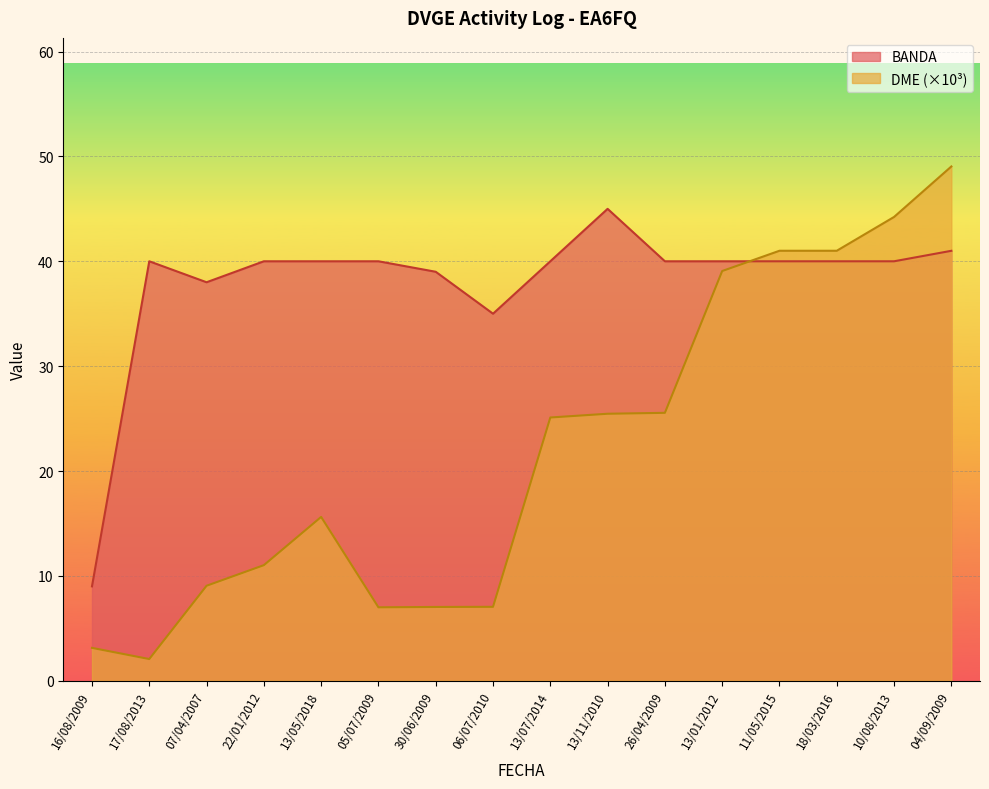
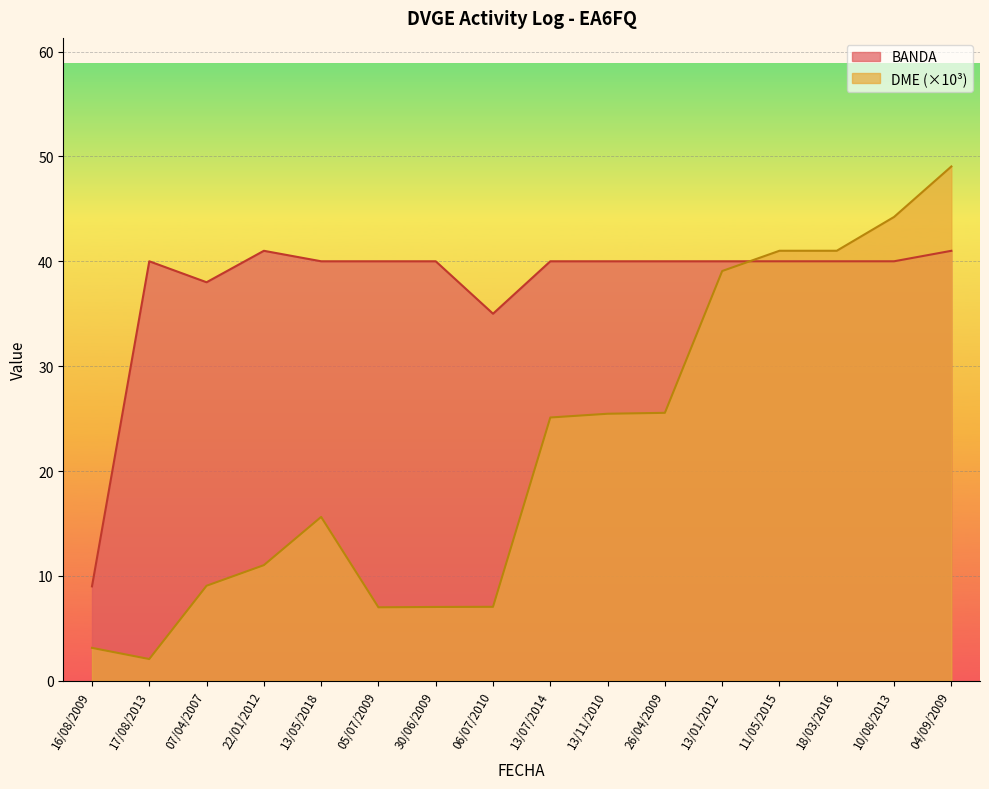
BANDA, 22/01/2012: 40 -> 41
BANDA, 30/06/2009: 39 -> 40
BANDA, 13/11/2010: 45 -> 40
